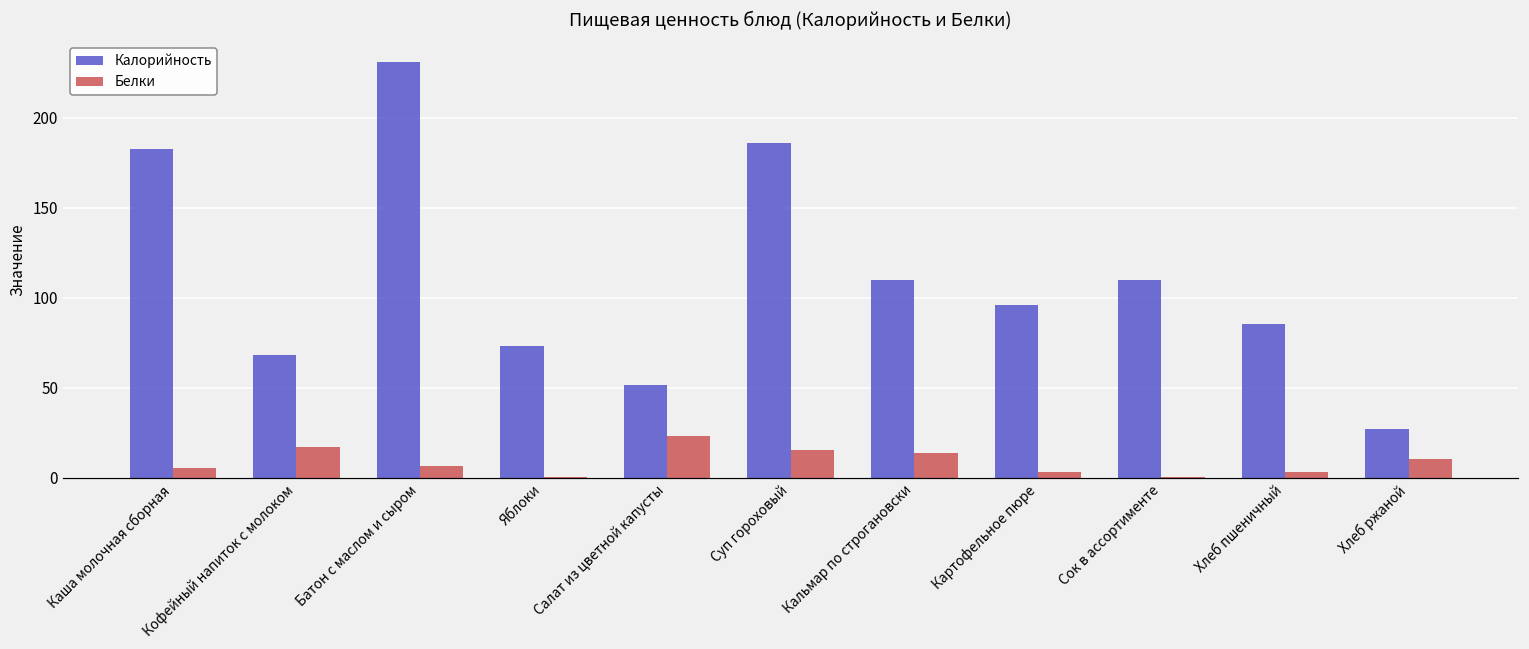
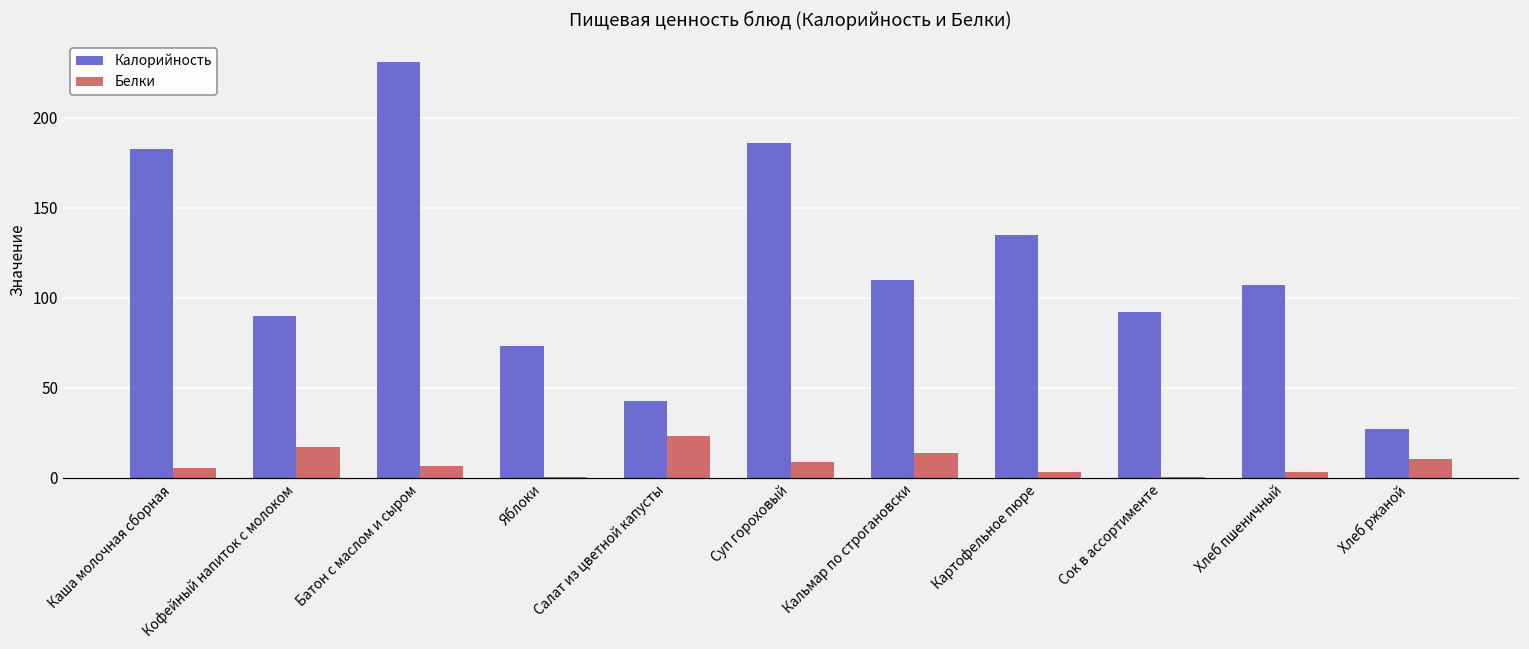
Калорийность, Кофейный напиток с молоком: 68 -> 90
Калорийность, Салат из цветной капусты: 52 -> 43
Белки, Суп гороховый: 15 -> 9
Калорийность, Картофельное пюре: 96 -> 135
Калорийность, Сок в ассортименте: 110 -> 92
Калорийность, Хлеб пшеничный: 85 -> 107
